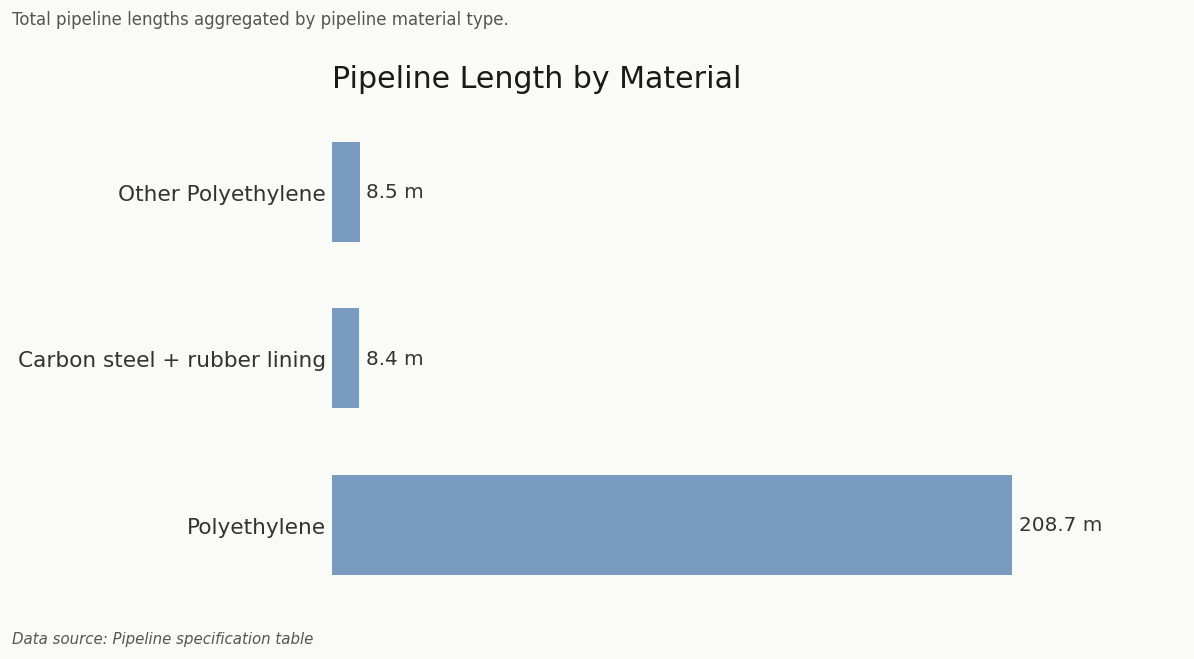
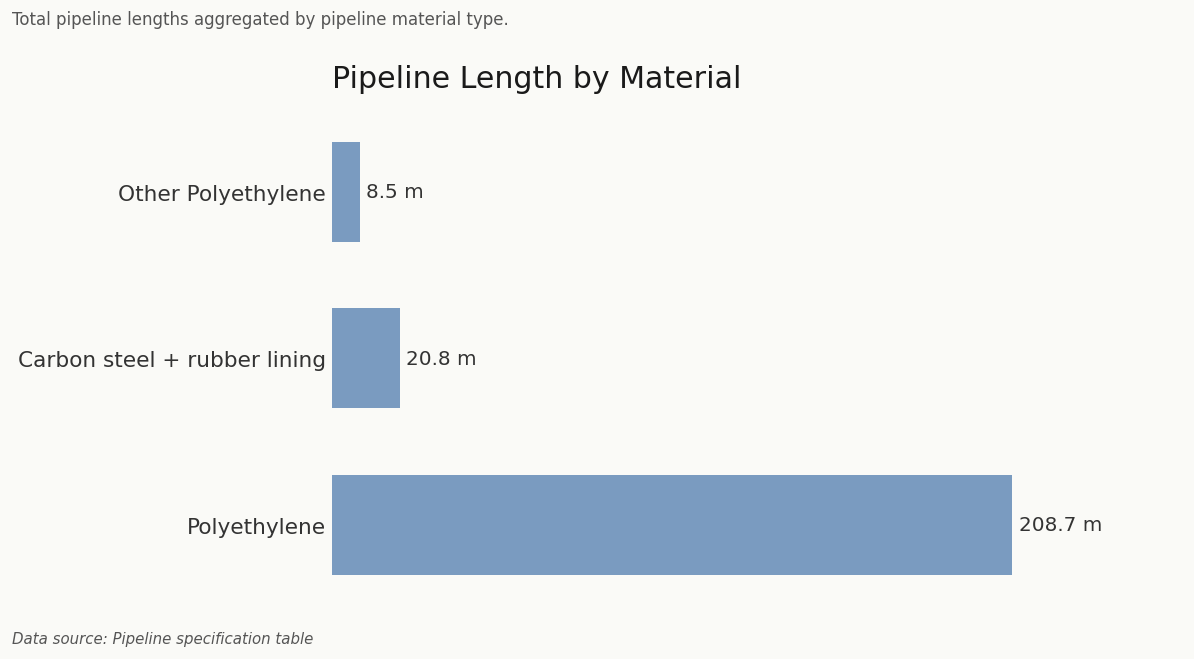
Carbon steel + rubber lining: 8.4 -> 20.8
